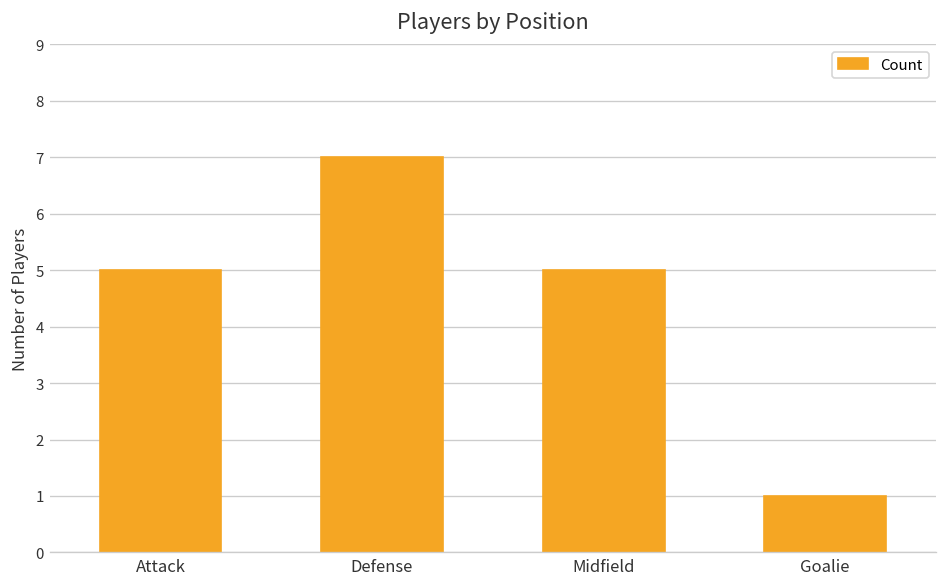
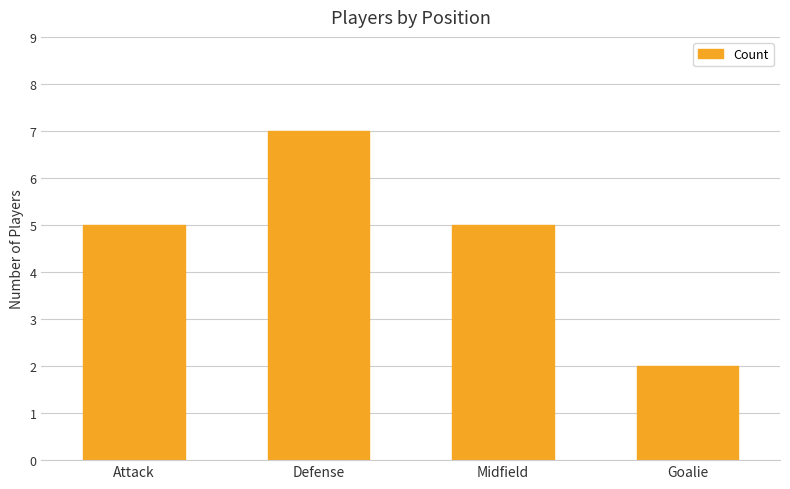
Goalie: 1 -> 2
